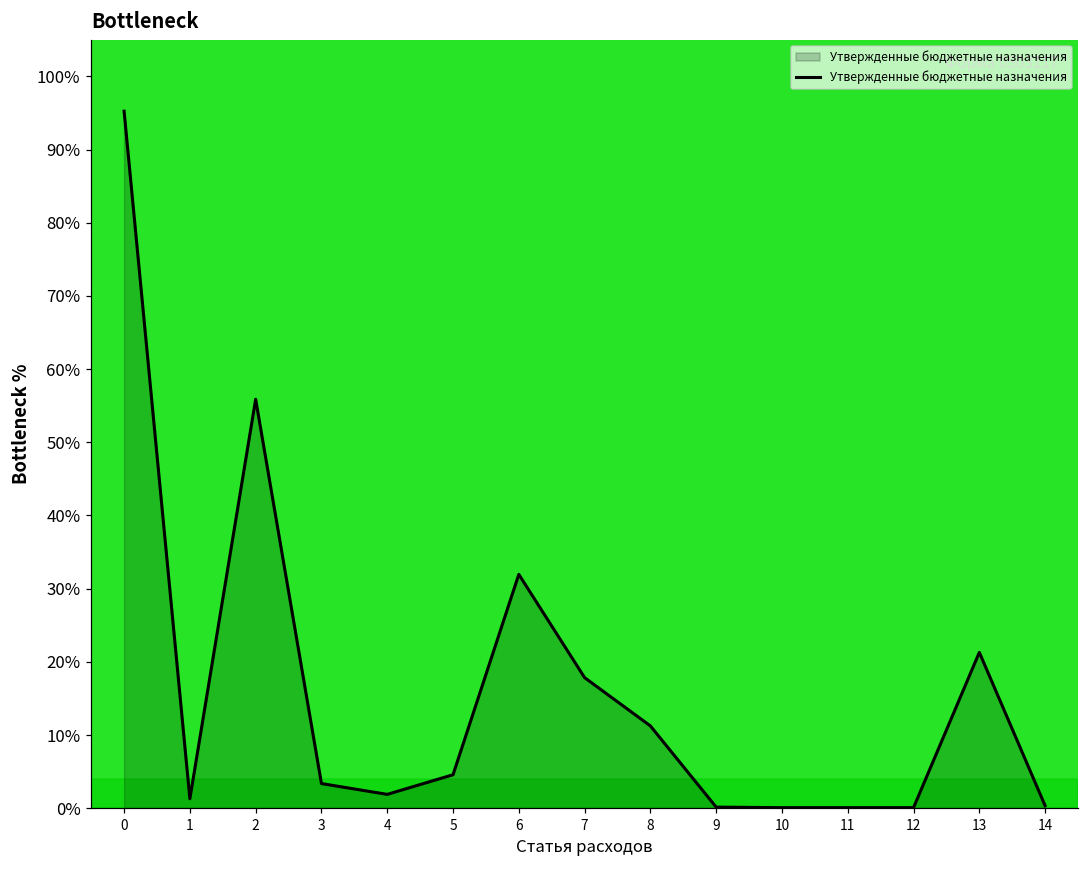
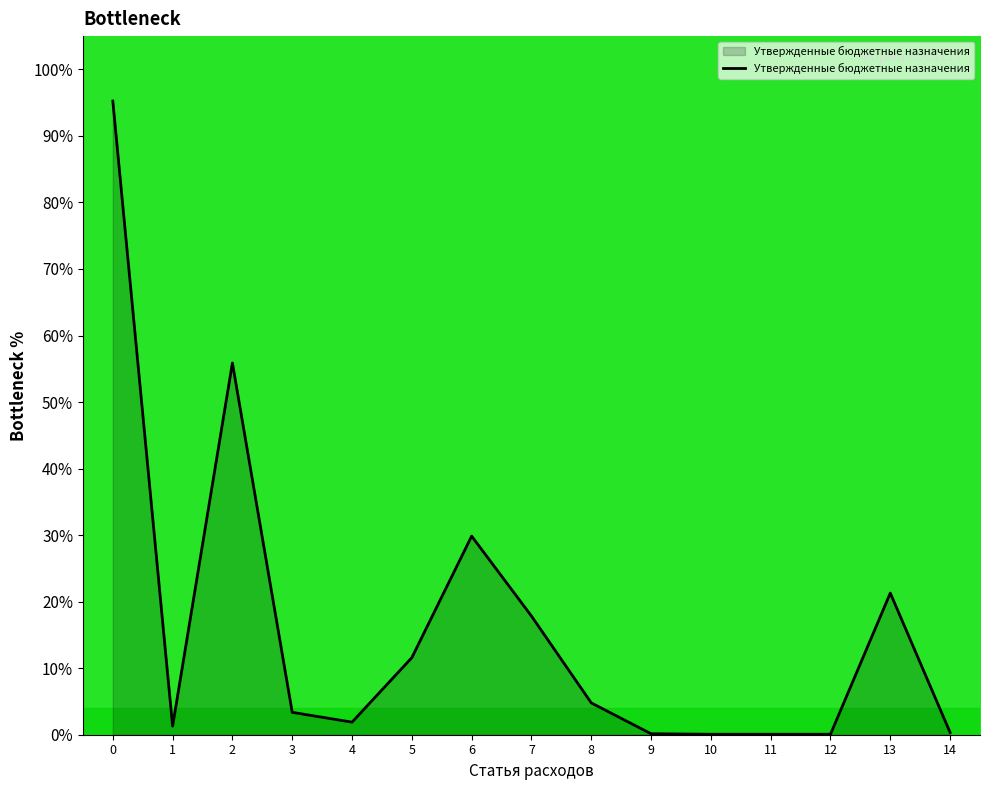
5: 5% -> 12%
6: 32% -> 30%
8: 11% -> 5%
